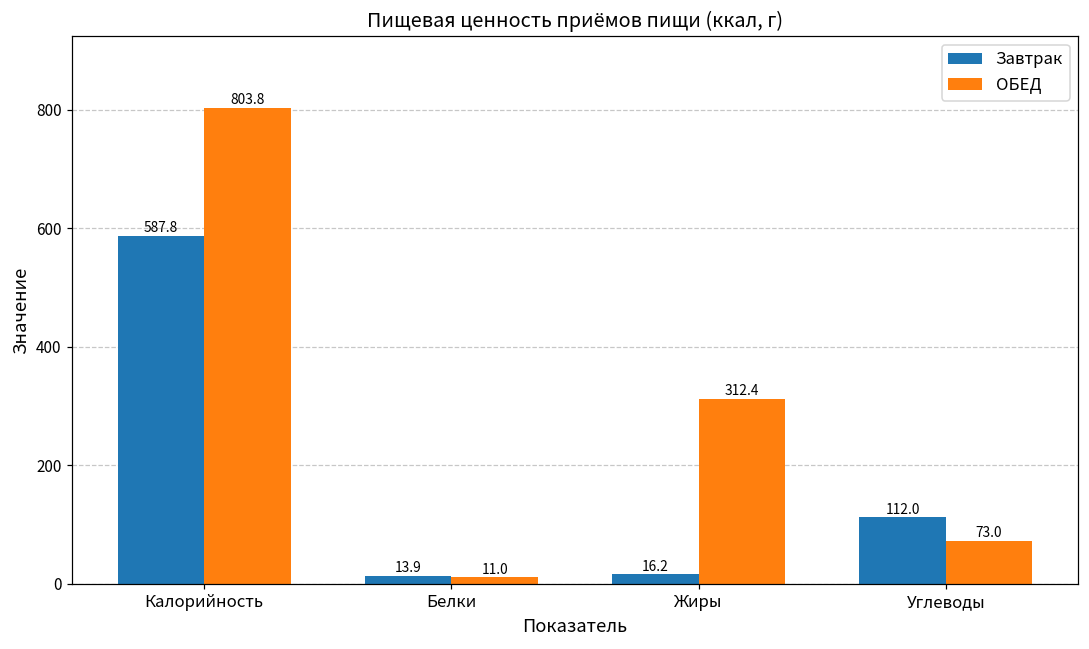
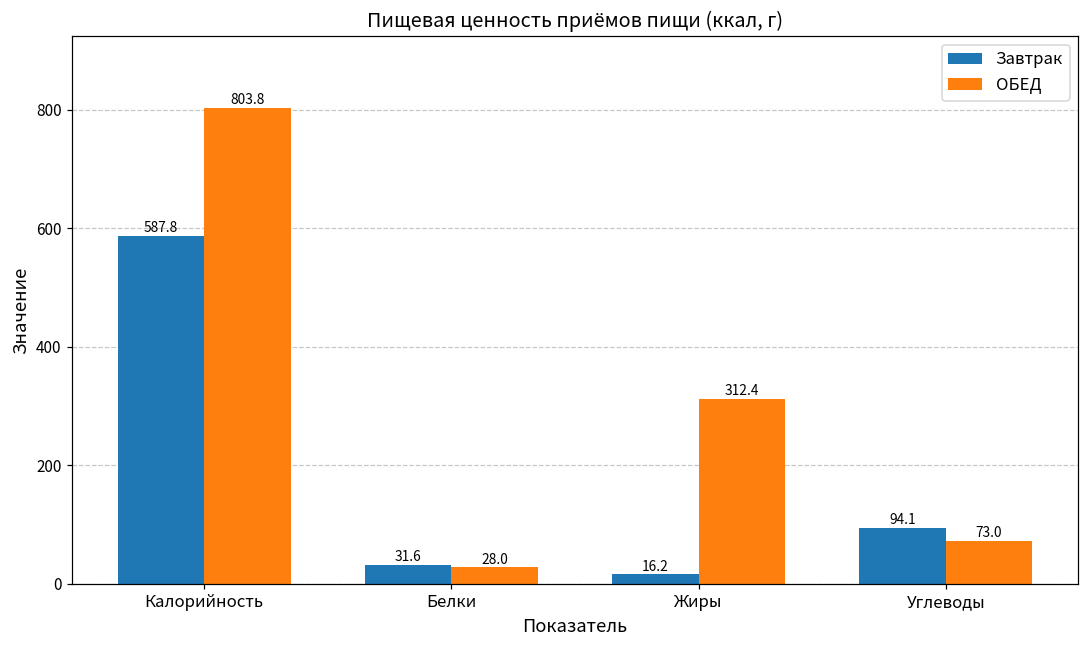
Завтрак, Белки: 13.9 -> 31.6
ОБЕД, Белки: 11.0 -> 28.0
Завтрак, Углеводы: 112.0 -> 94.1
